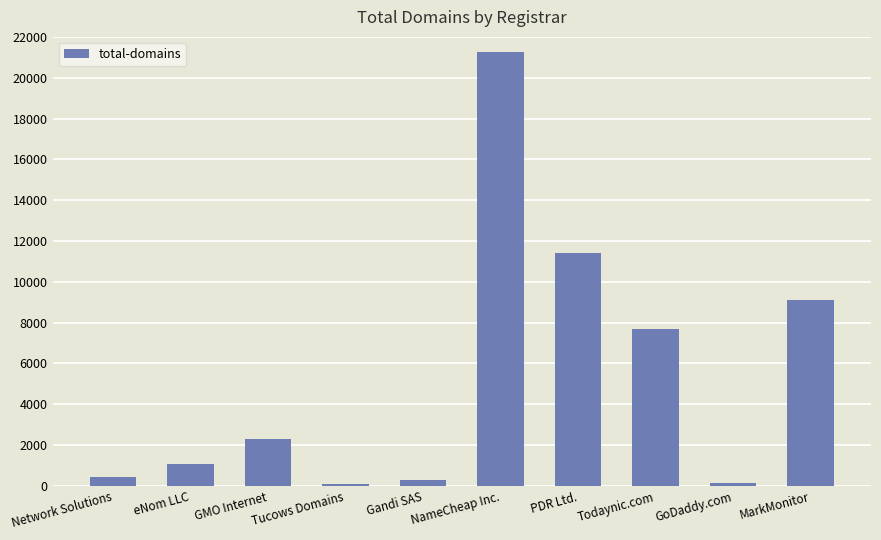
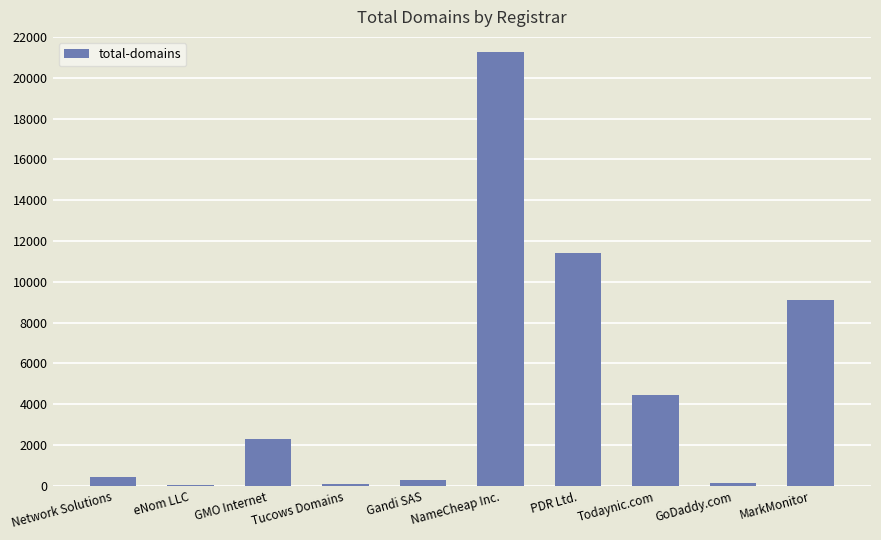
eNom LLC: 1100 -> 0
Todaynic.com: 7700 -> 4500
